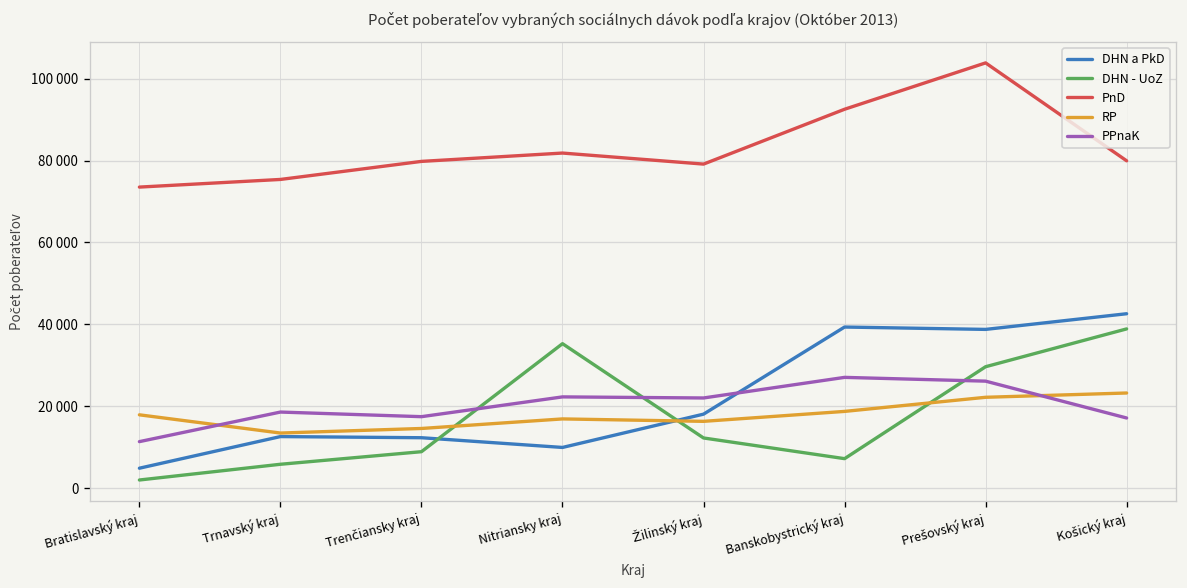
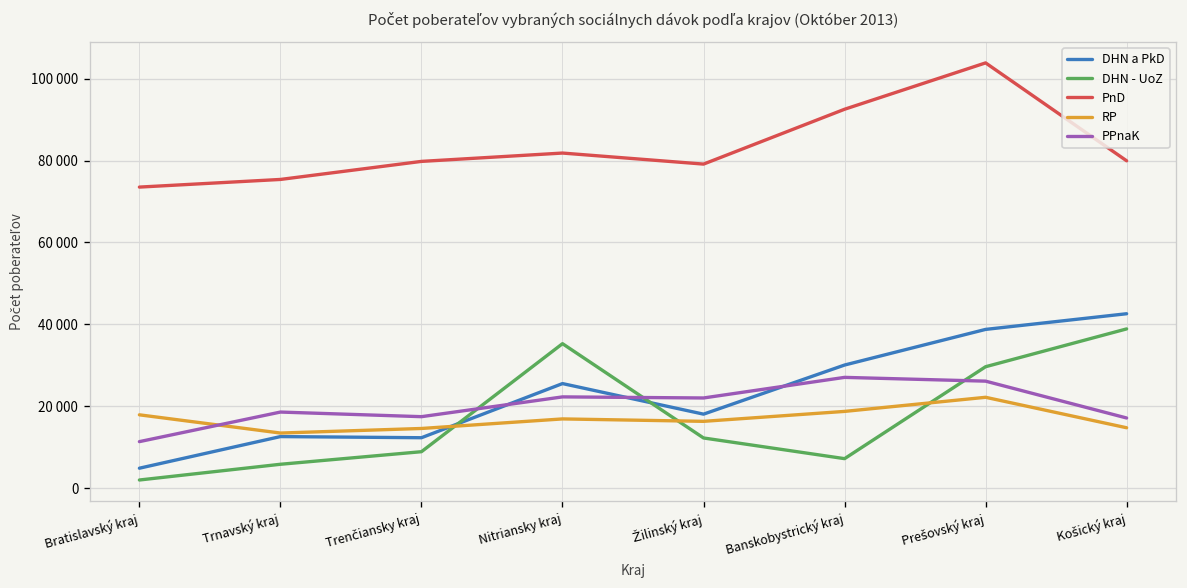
DHN a PkD, Nitriansky kraj: 10000 -> 26000
DHN a PkD, Banskobystrický kraj: 39000 -> 30000
RP, Košický kraj: 23000 -> 15000
